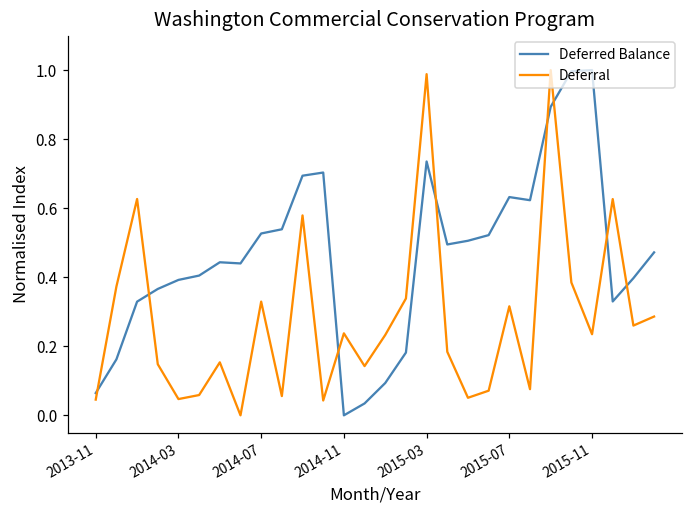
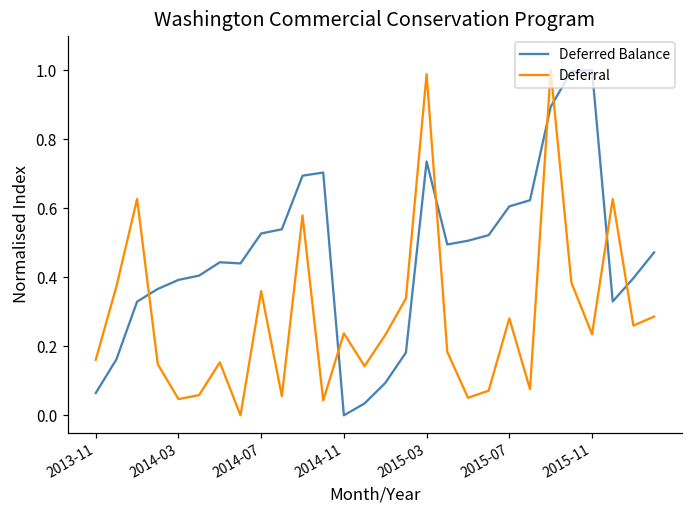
Deferral, 2013-11: 0.05 -> 0.16
Deferral, 2014-07: 0.33 -> 0.36
Deferred Balance, 2015-07: 0.63 -> 0.61
Deferral, 2015-07: 0.32 -> 0.28
